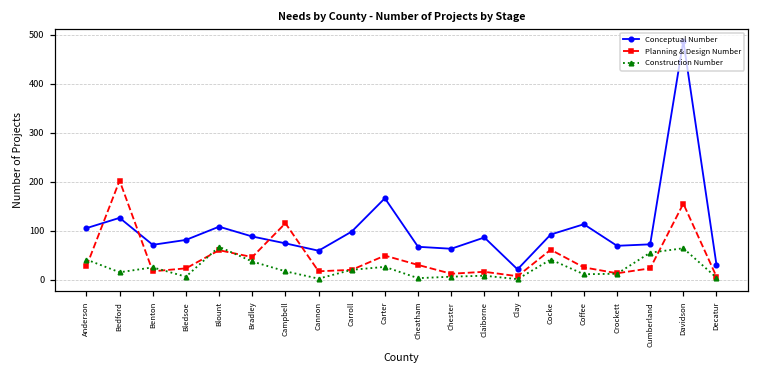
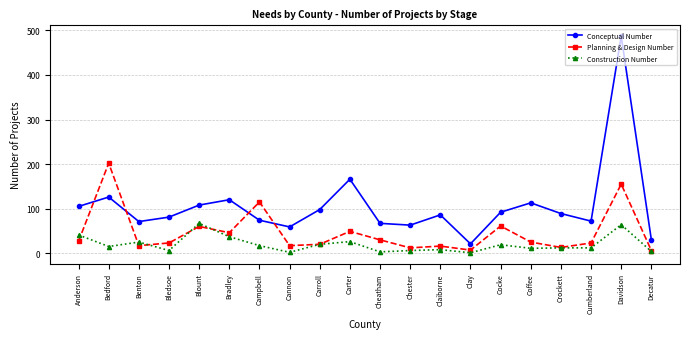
Conceptual Number, Bradley: 90 -> 120
Construction Number, Cocke: 40 -> 20
Conceptual Number, Crockett: 70 -> 90
Construction Number, Cumberland: 60 -> 10
